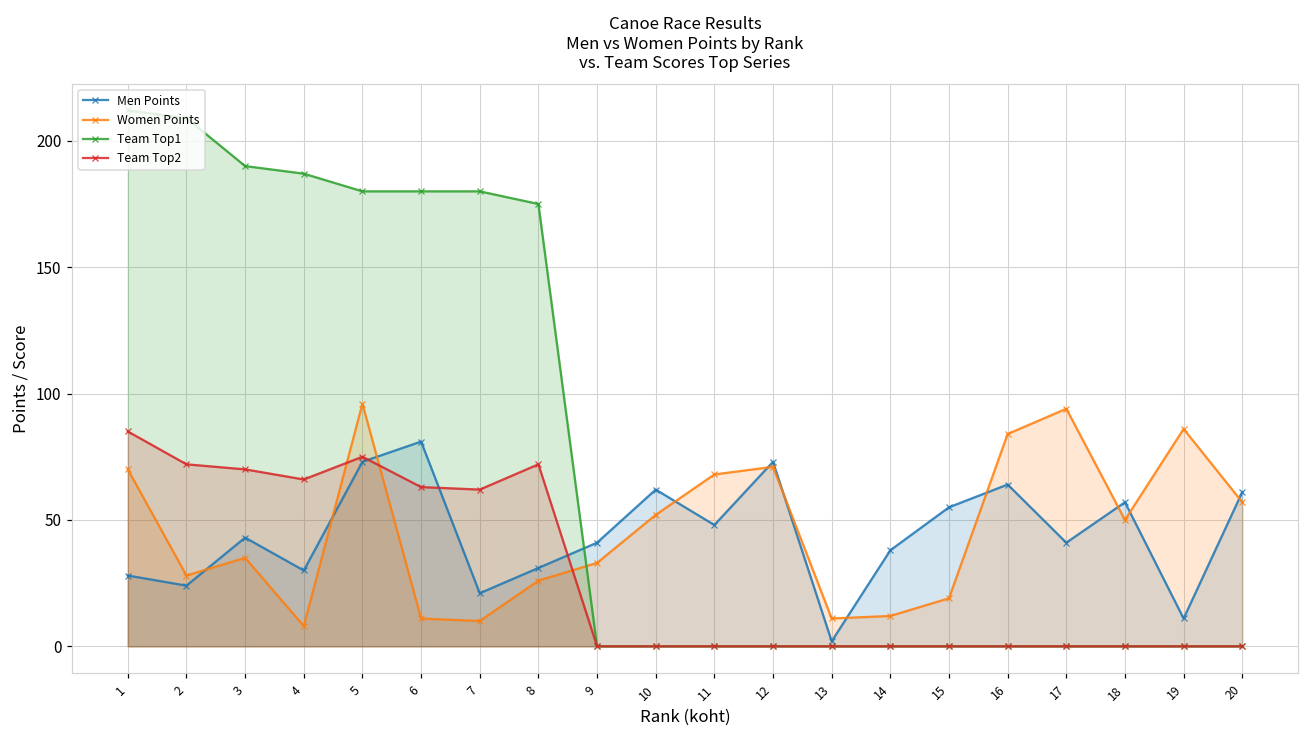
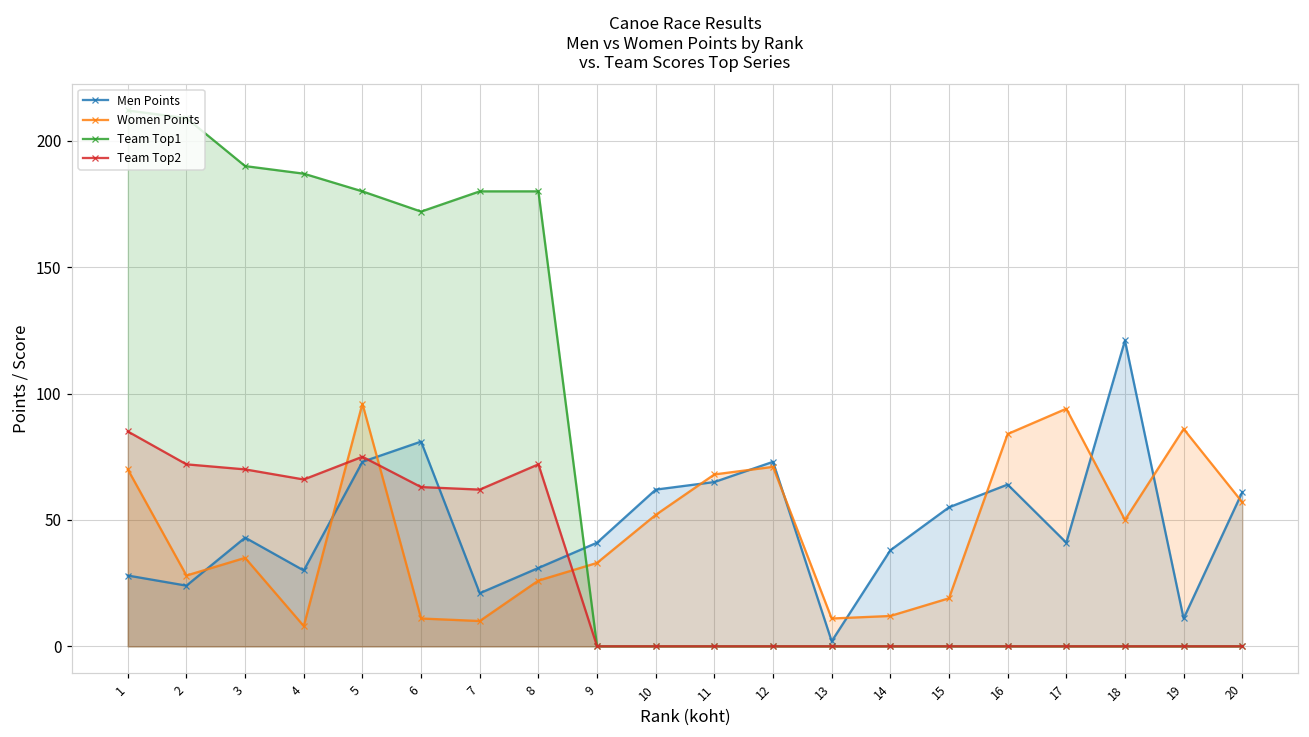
Team Top1, 6: 180 -> 172
Team Top1, 8: 175 -> 180
Men Points, 11: 48 -> 65
Men Points, 18: 57 -> 121
